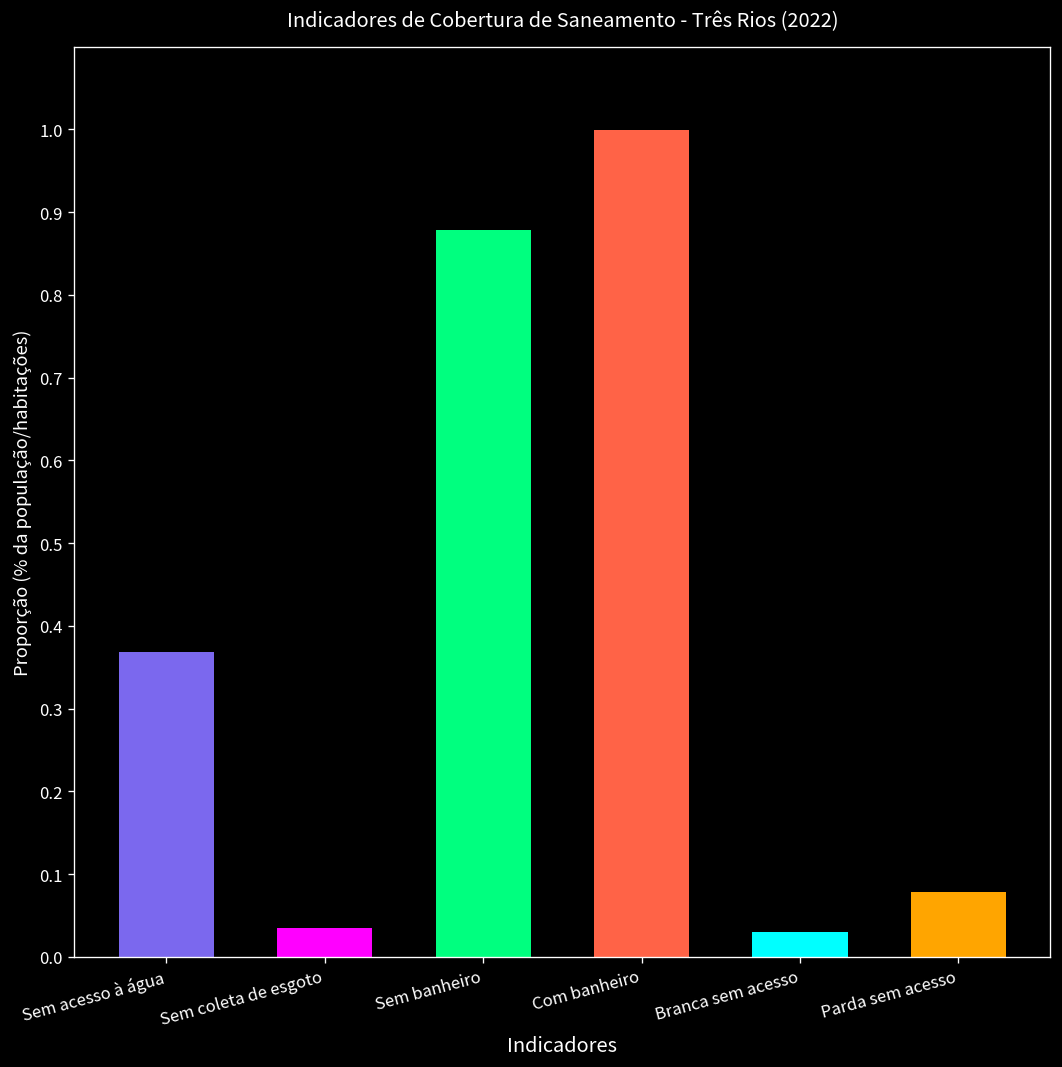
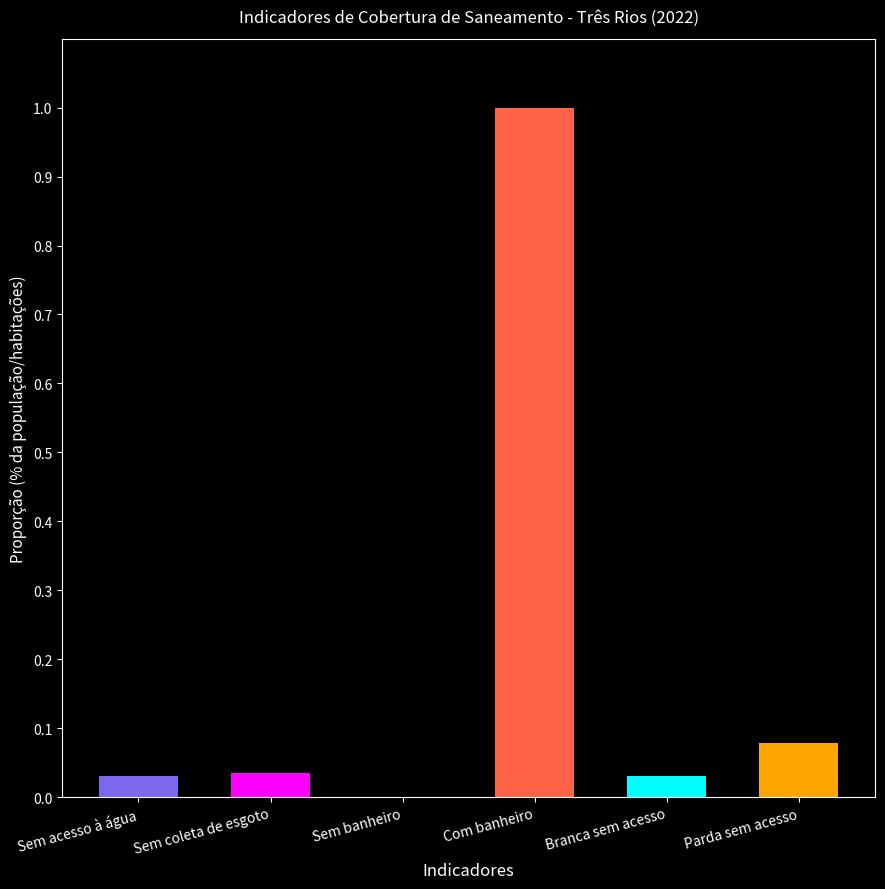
Sem acesso à água: 0.37 -> 0.03
Sem banheiro: 0.88 -> 0.00
